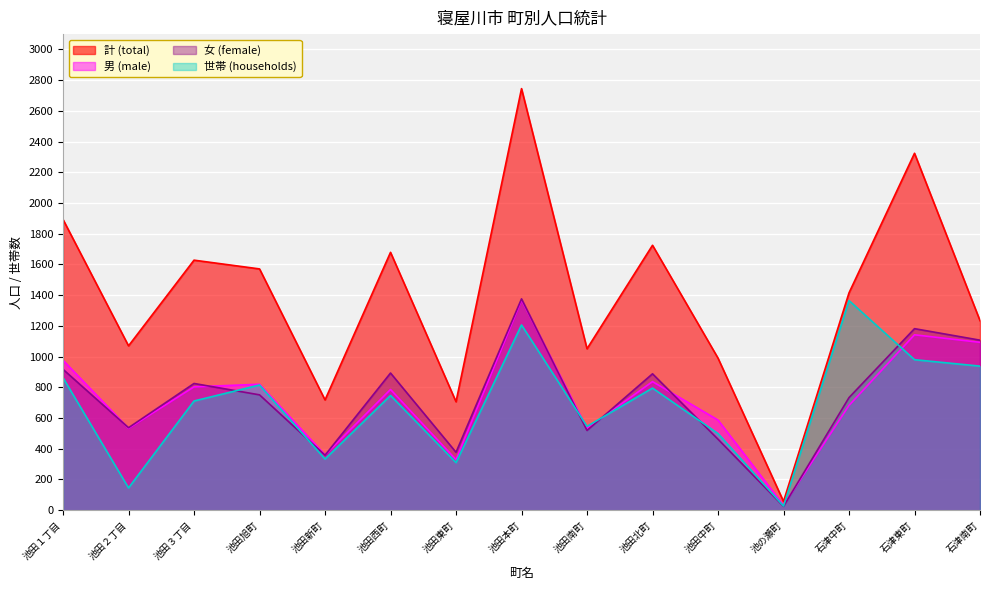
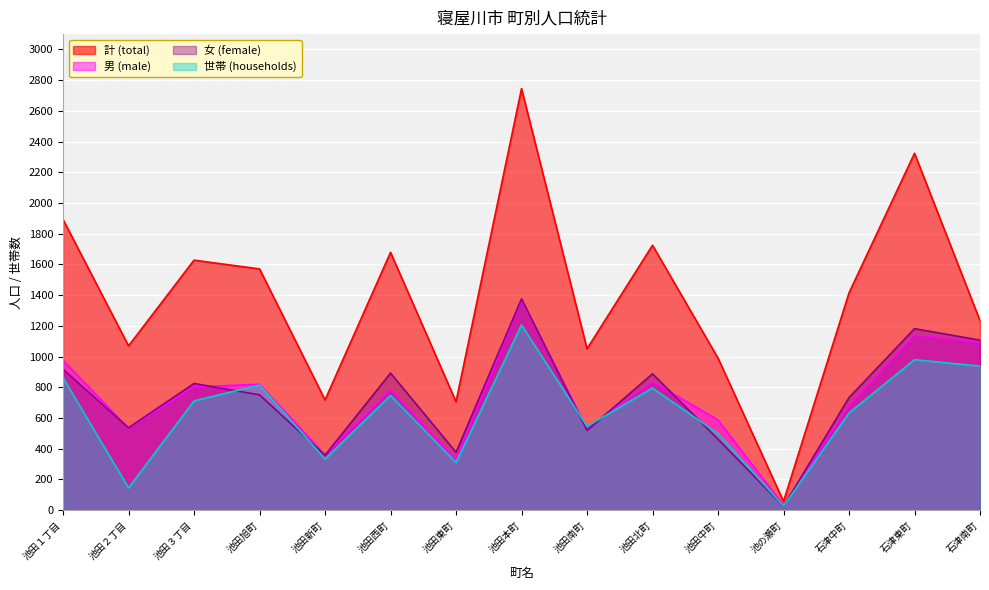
世帯 (households), 石津中町: 1370 -> 630
